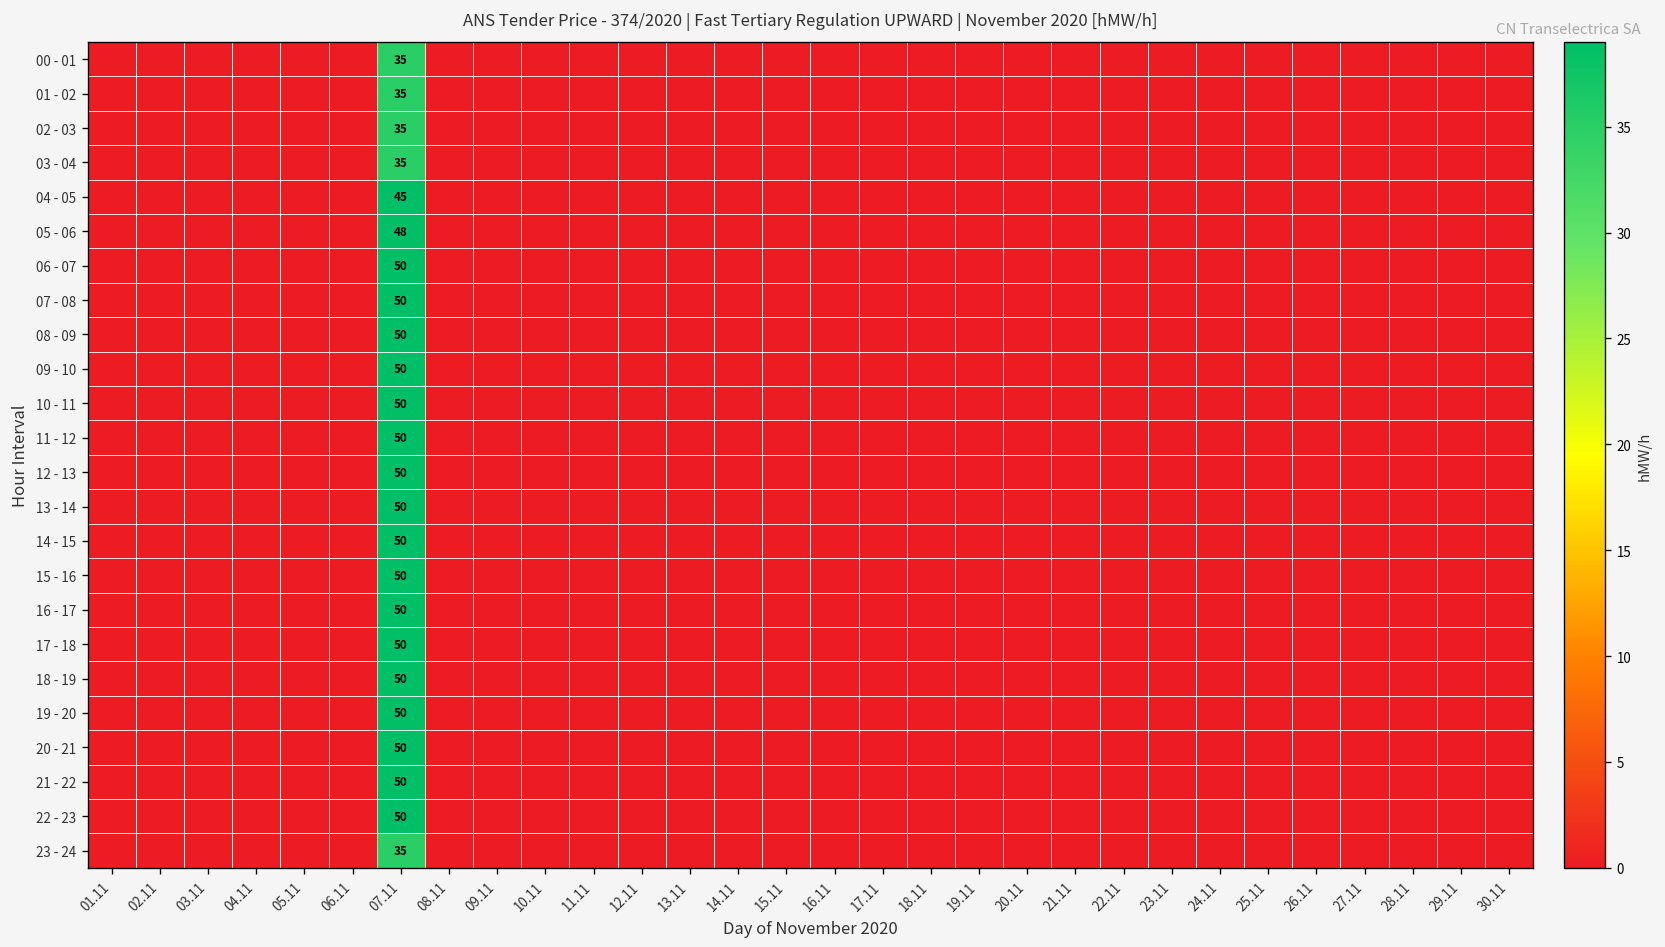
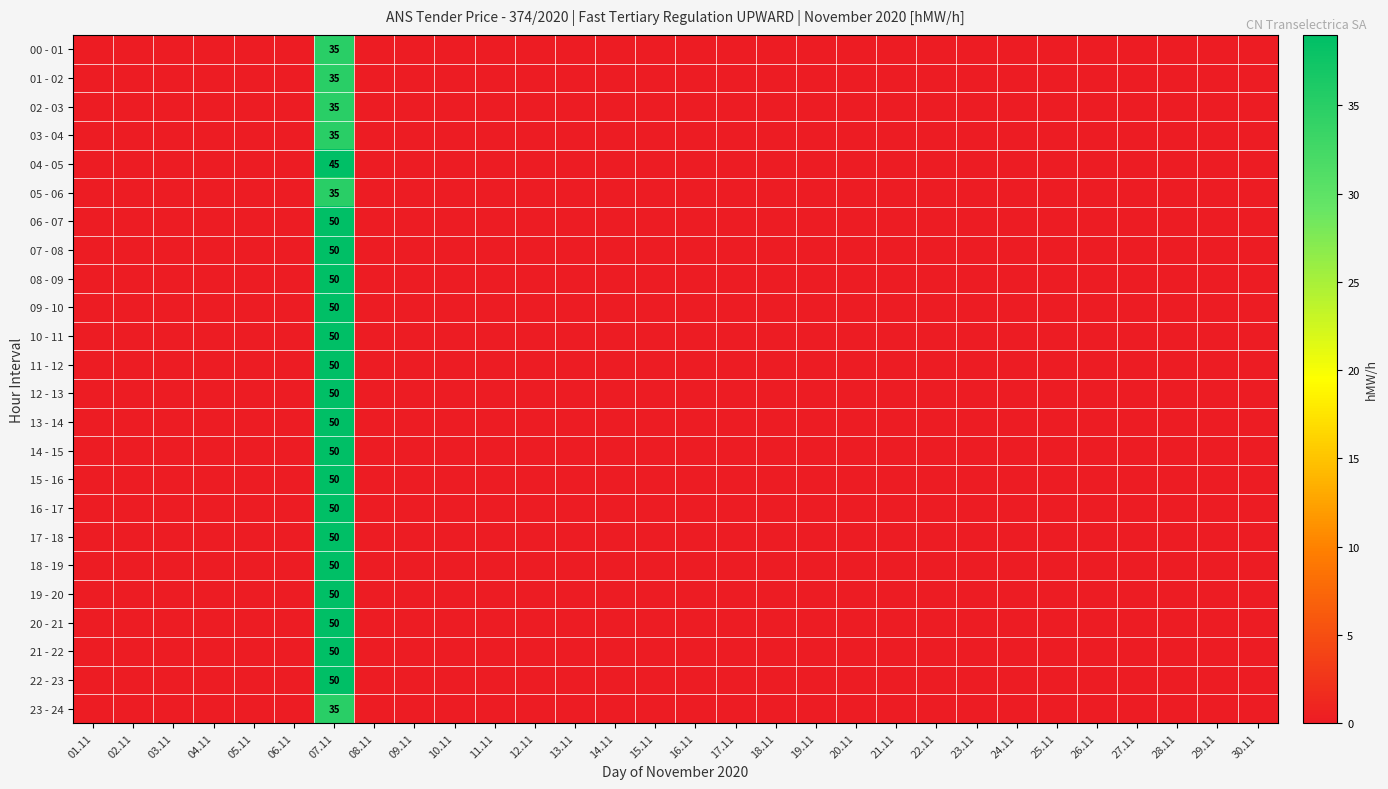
05 - 06, 07.11: 48 -> 35
